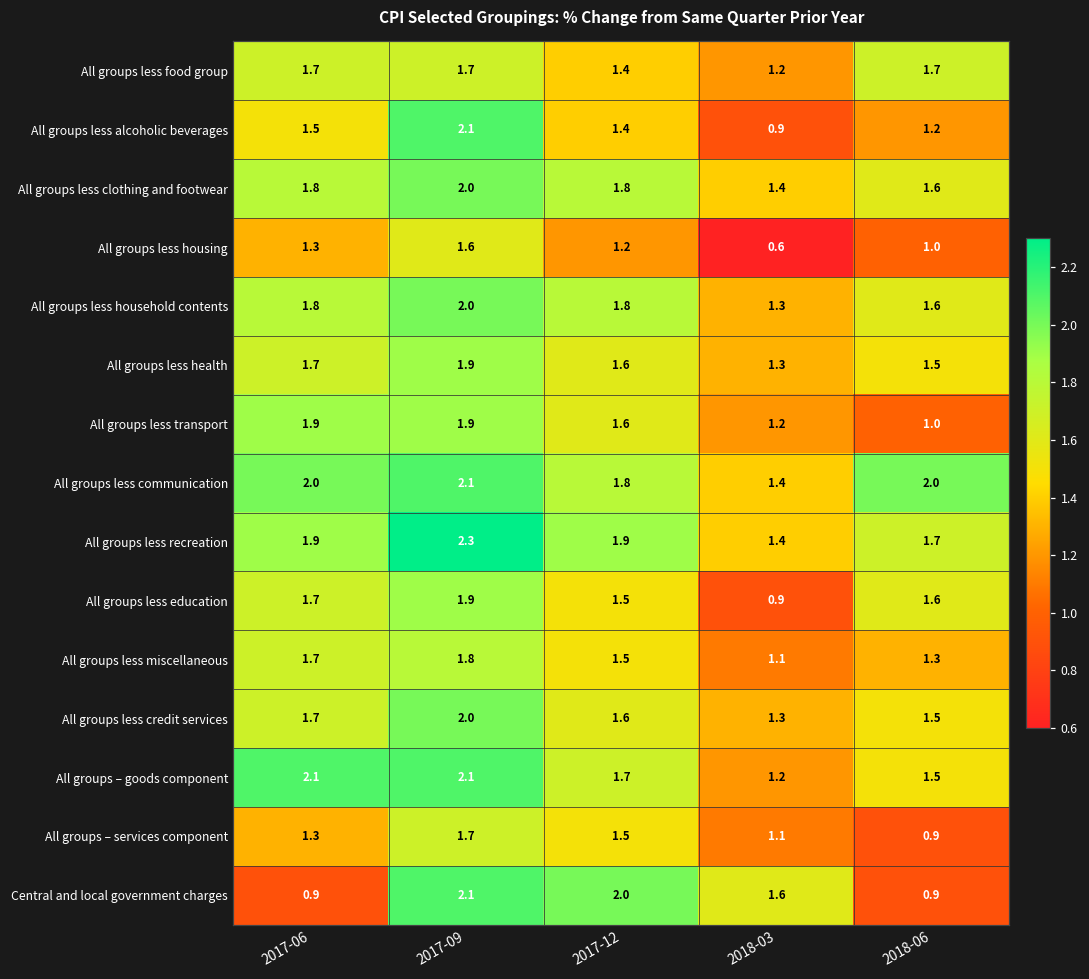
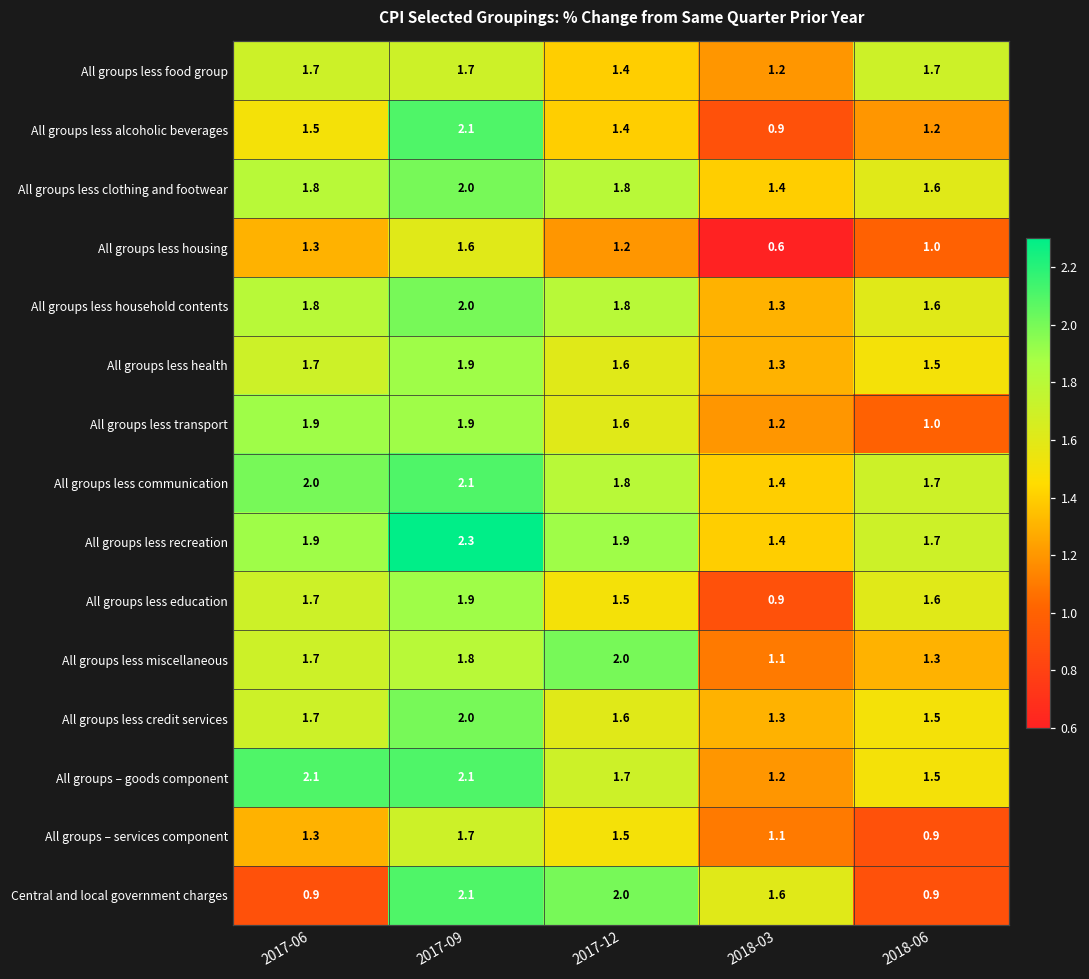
All groups less communication, 2018-06: 2.0 -> 1.7
All groups less miscellaneous, 2017-12: 1.5 -> 2.0
